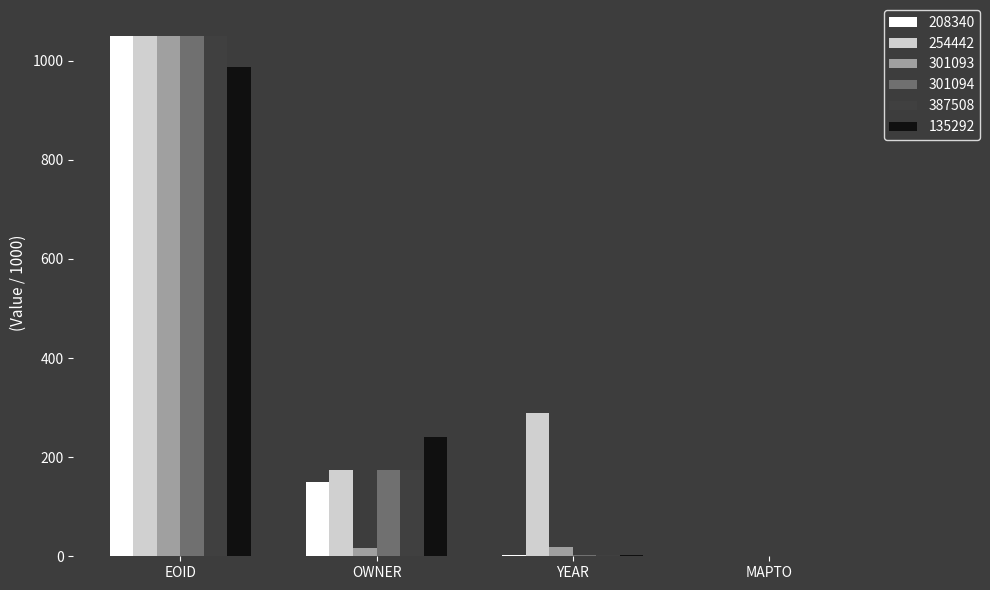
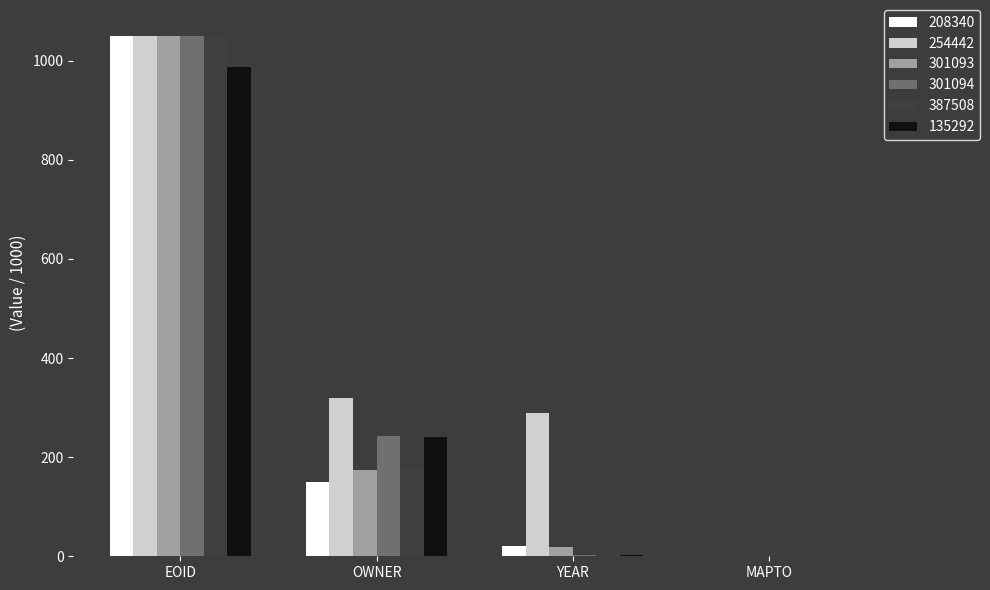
254442, OWNER: 170 -> 320
301093, OWNER: 20 -> 170
301094, OWNER: 170 -> 240
208340, YEAR: 0 -> 20
